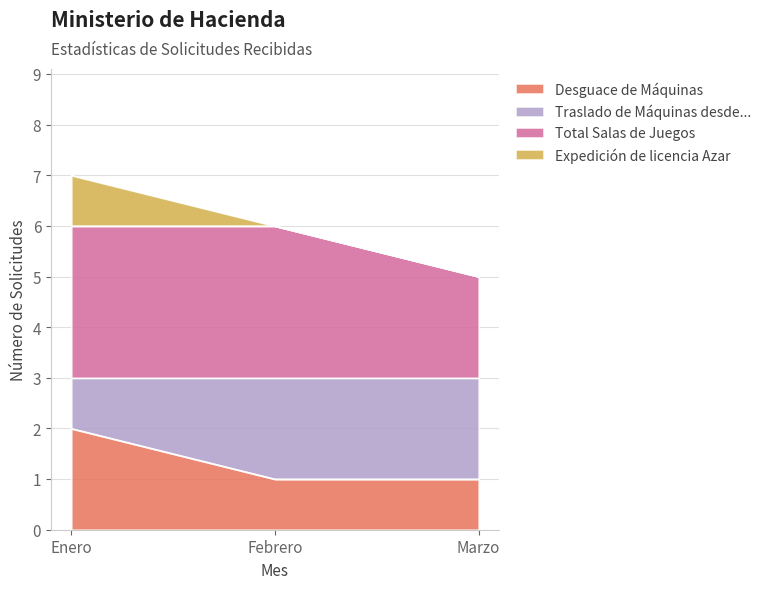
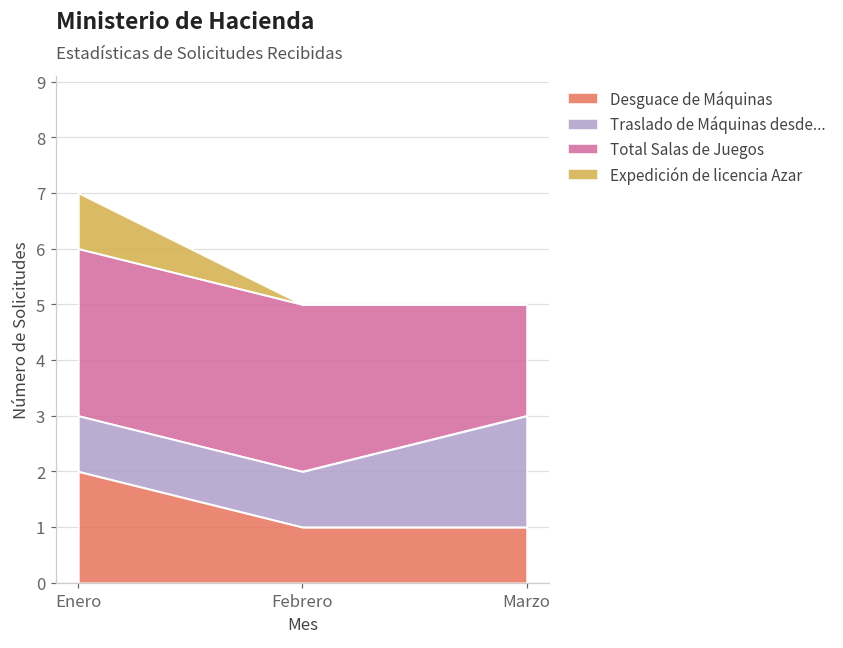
Traslado de Máquinas desde..., Febrero: 2 -> 1
